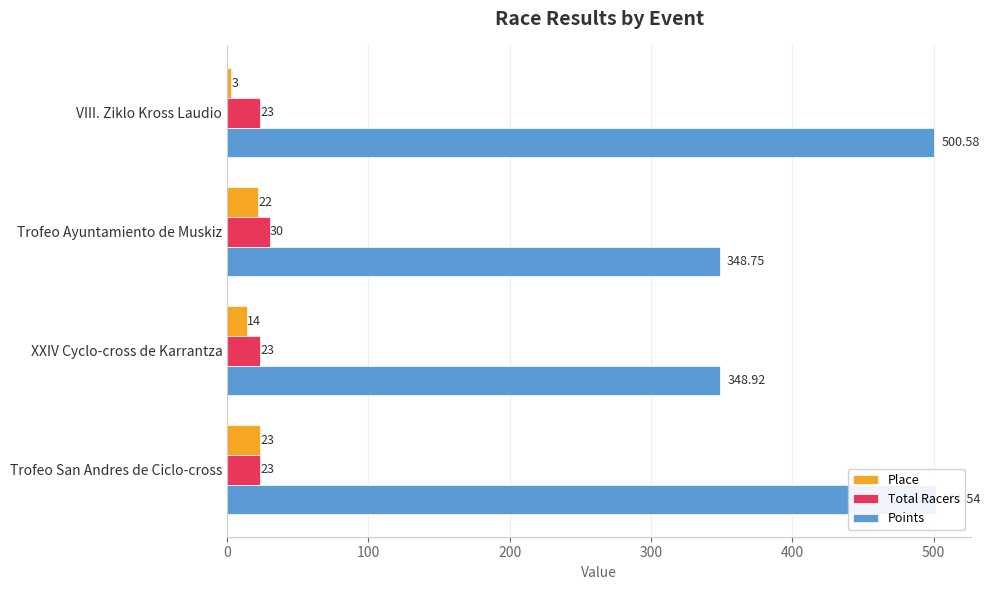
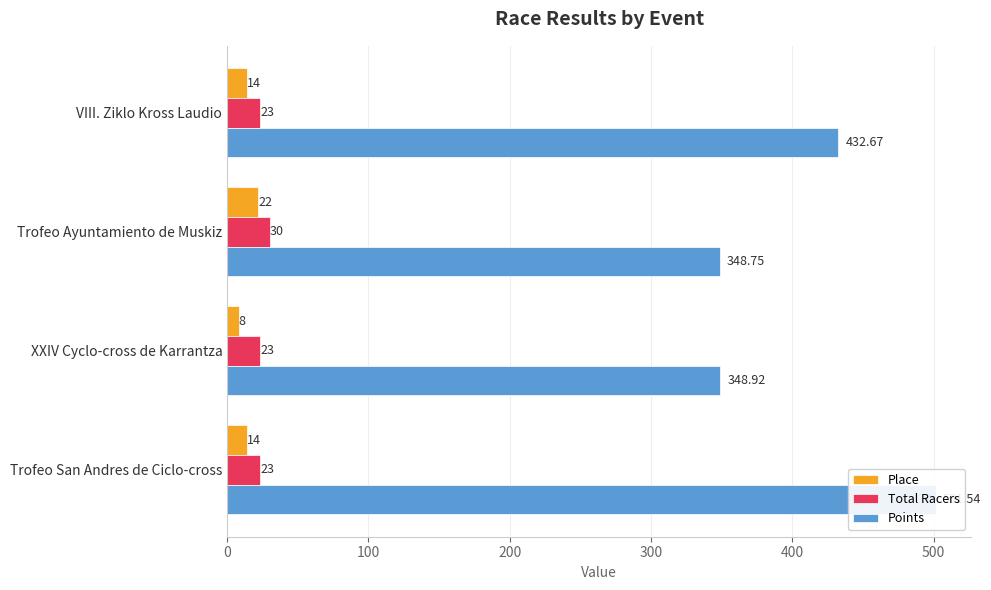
Place, VIII. Ziklo Kross Laudio: 3 -> 14
Points, VIII. Ziklo Kross Laudio: 500.58 -> 432.67
Place, XXIV Cyclo-cross de Karrantza: 14 -> 8
Place, Trofeo San Andres de Ciclo-cross: 23 -> 14
